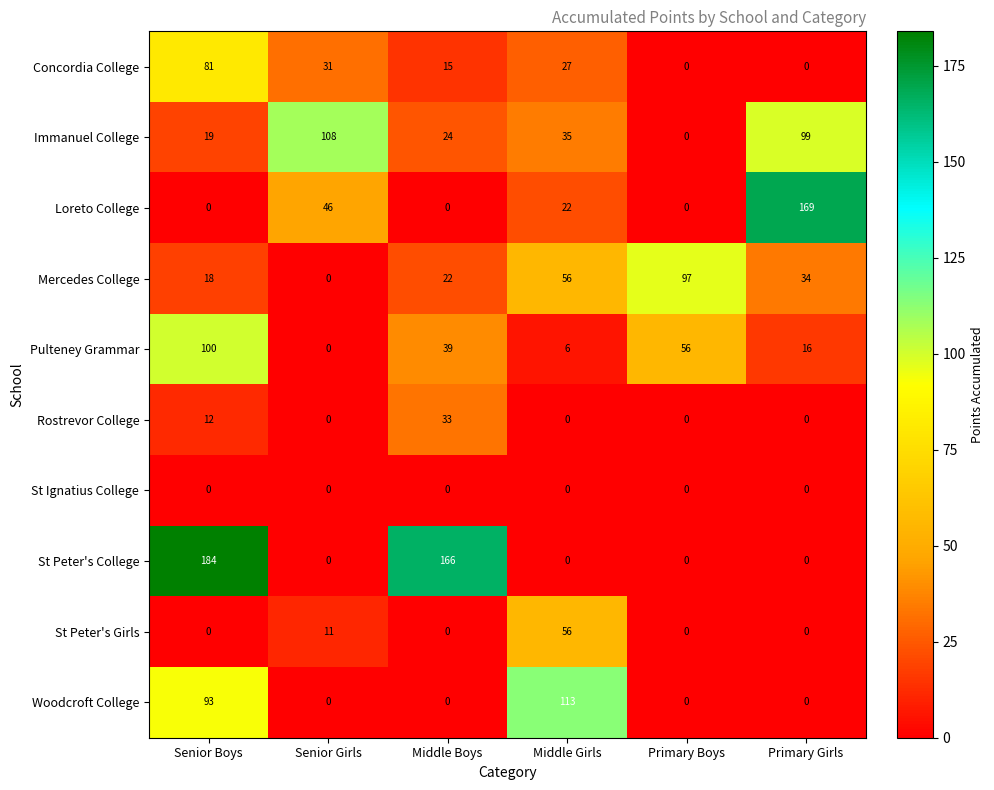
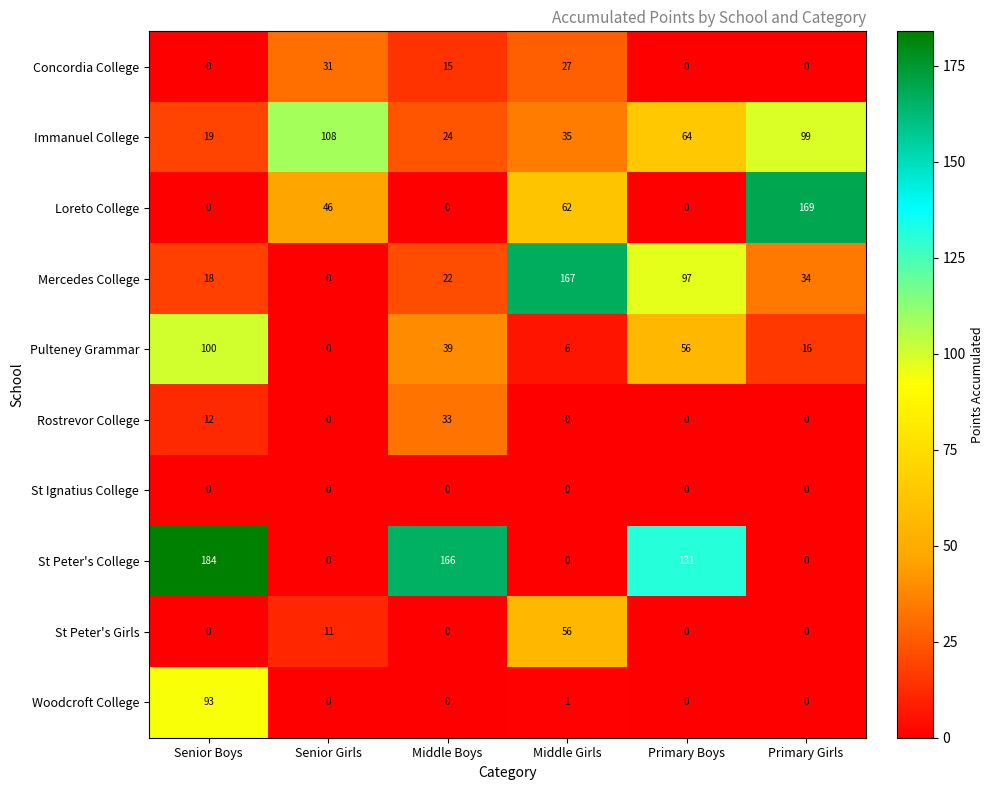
Concordia College, Senior Boys: 81 -> 0
Immanuel College, Primary Boys: 0 -> 64
Loreto College, Middle Girls: 22 -> 62
Mercedes College, Middle Girls: 56 -> 167
St Peter's College, Primary Boys: 0 -> 131
Woodcroft College, Middle Girls: 113 -> 1
